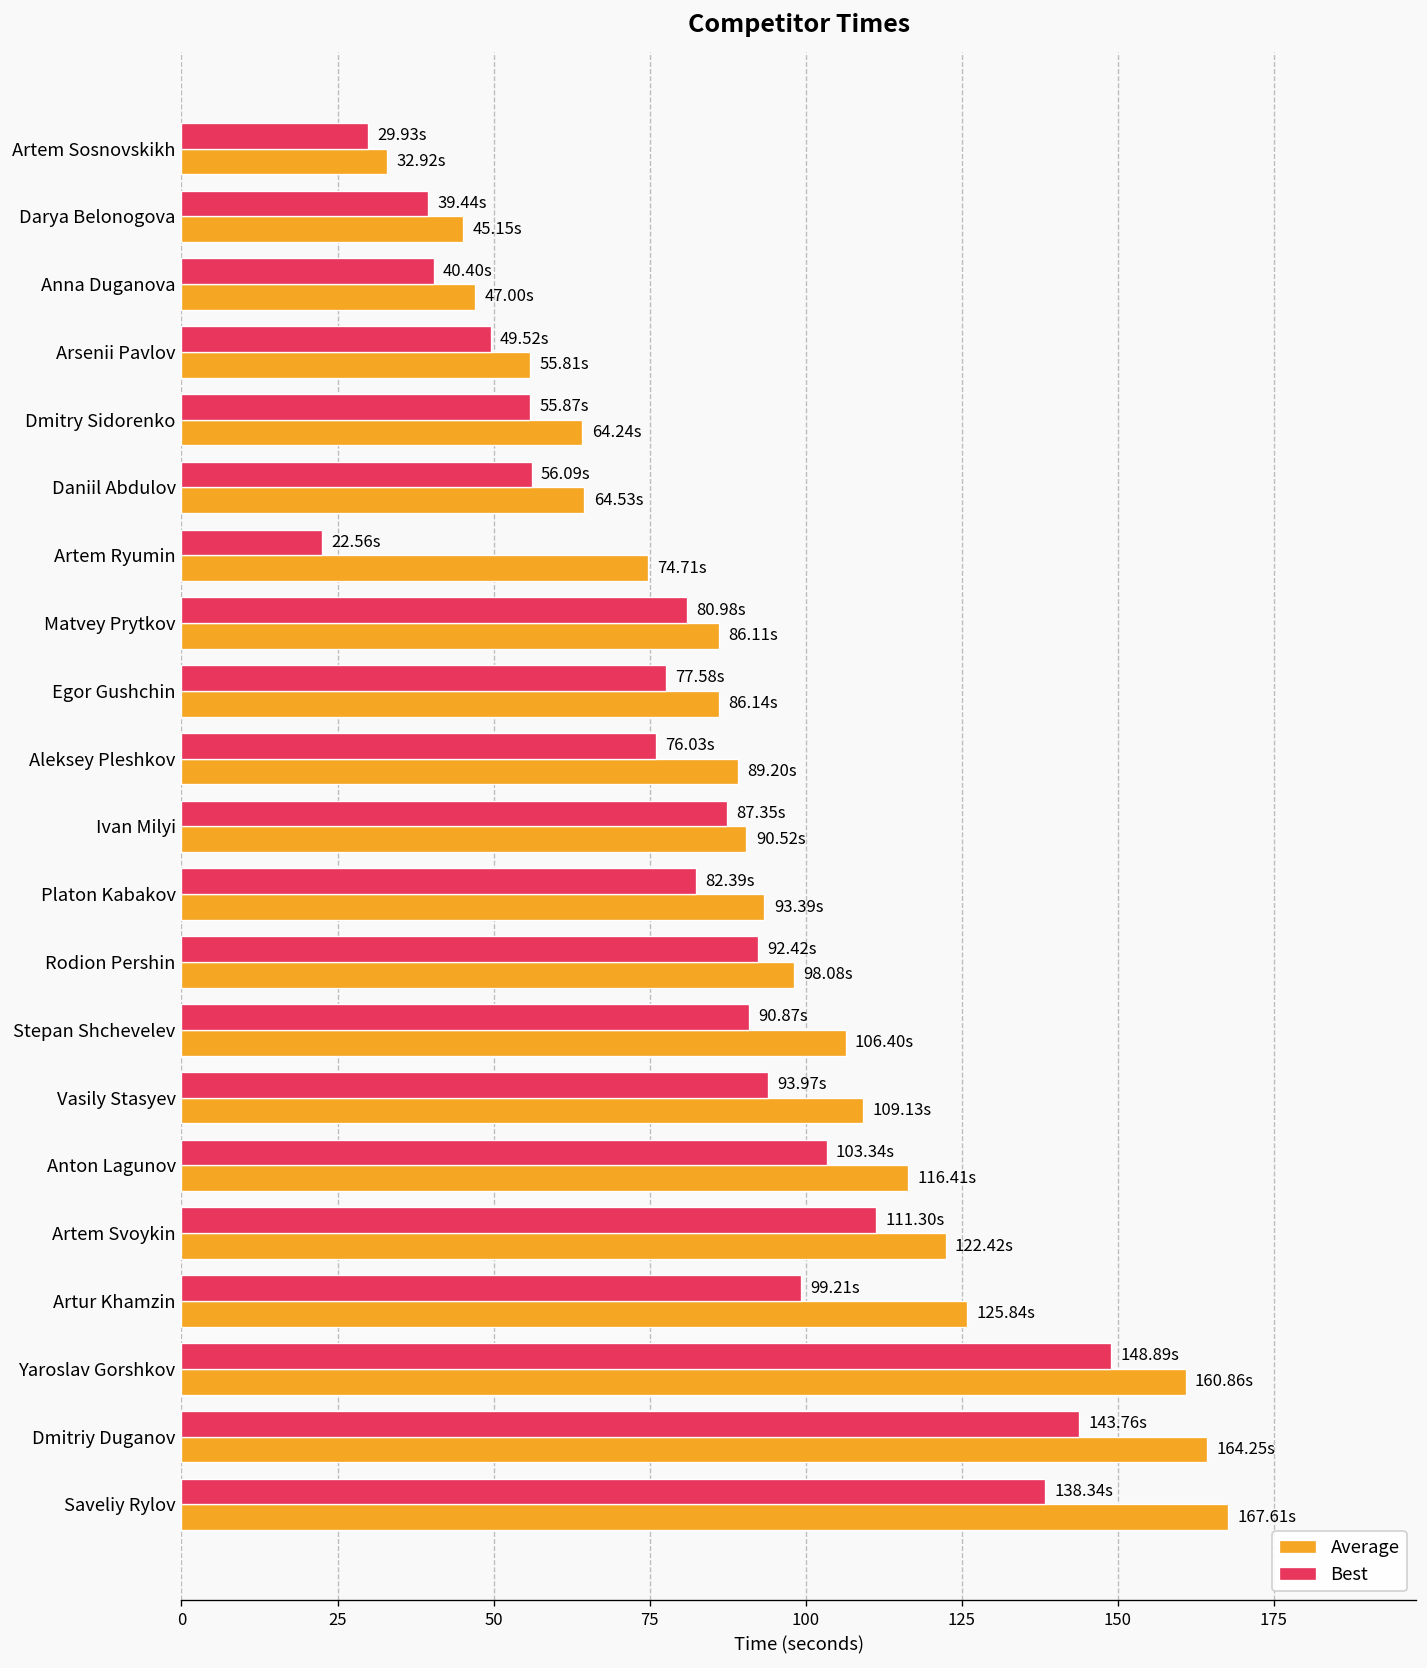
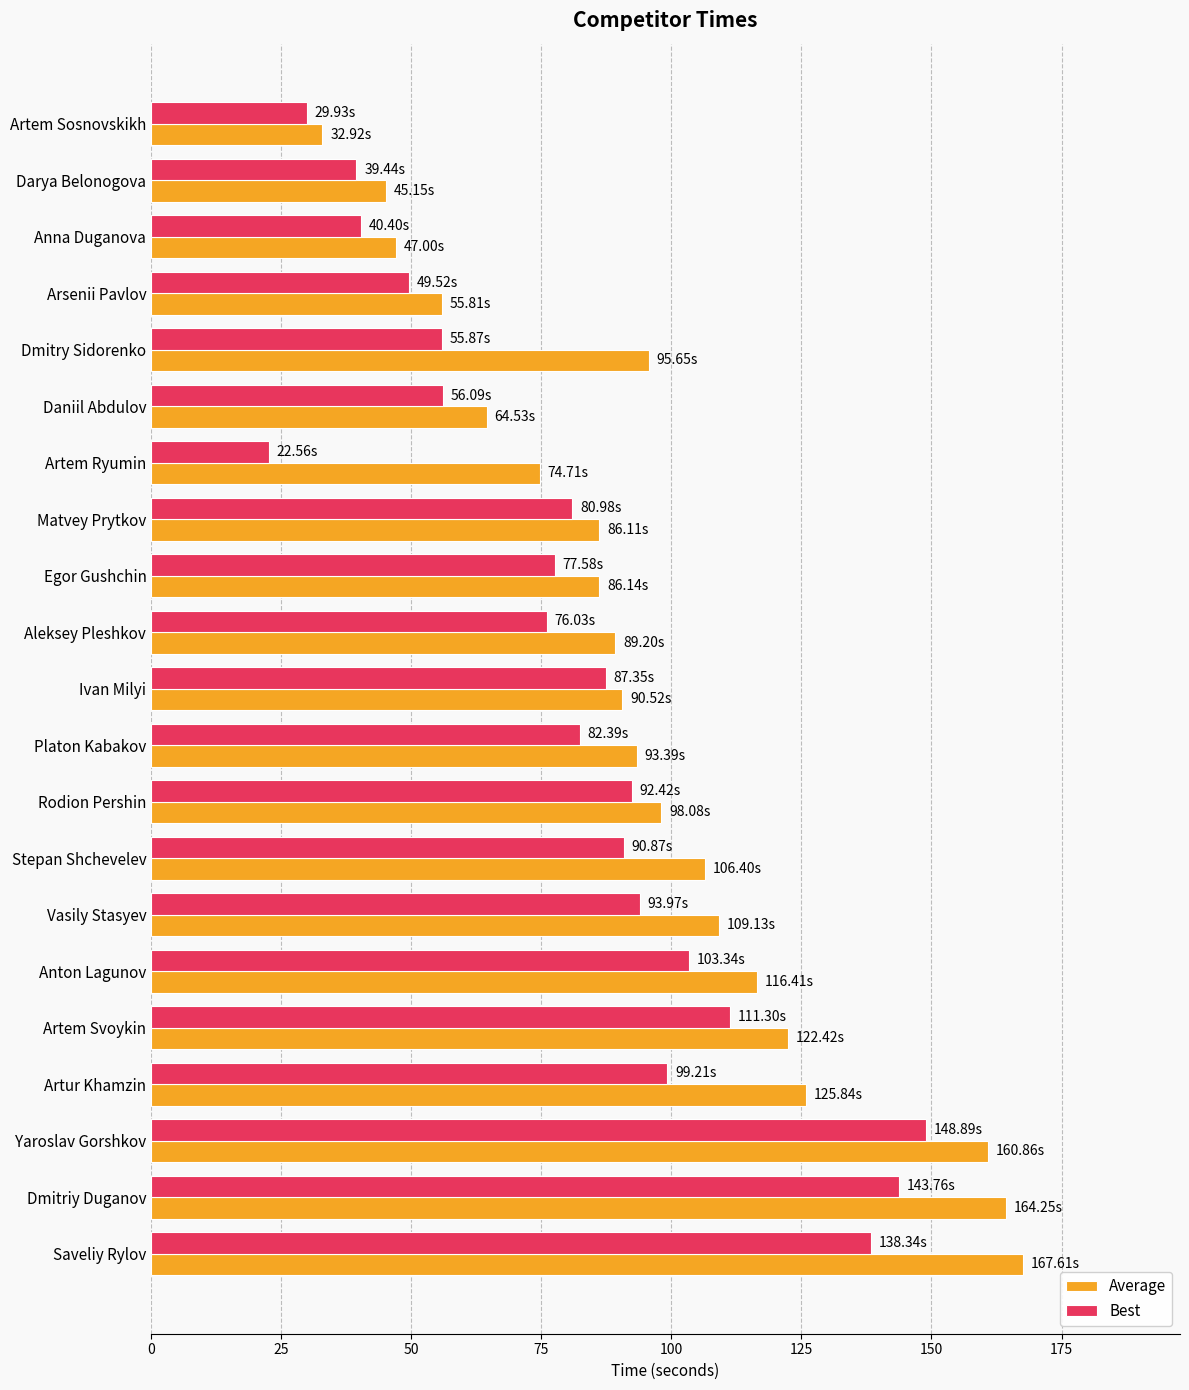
Average, Dmitry Sidorenko: 64.24s -> 95.65s
